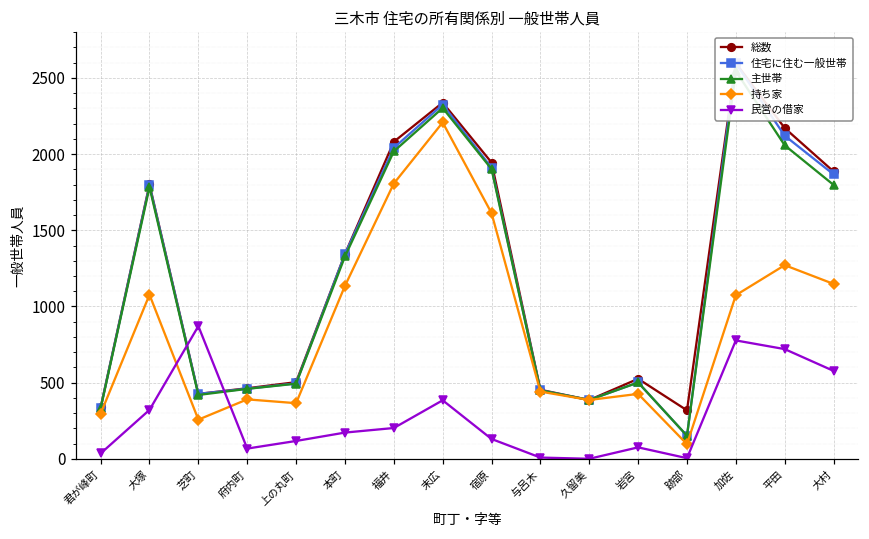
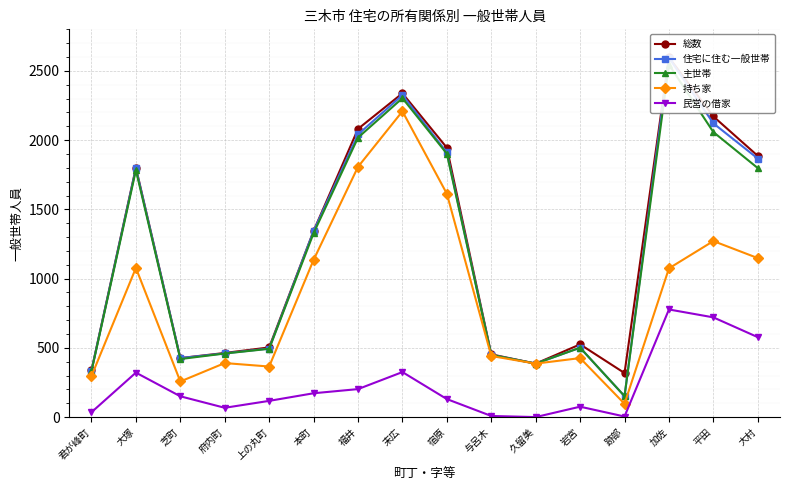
民営の借家, 芝町: 870 -> 150
民営の借家, 末広: 380 -> 330
